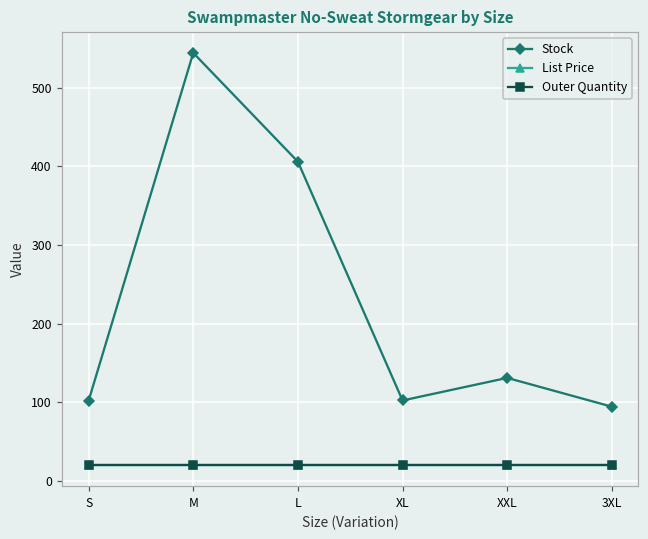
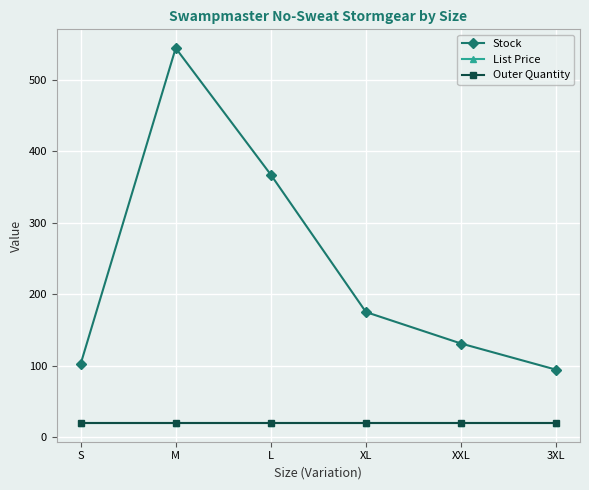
Stock, L: 410 -> 370
Stock, XL: 100 -> 180
